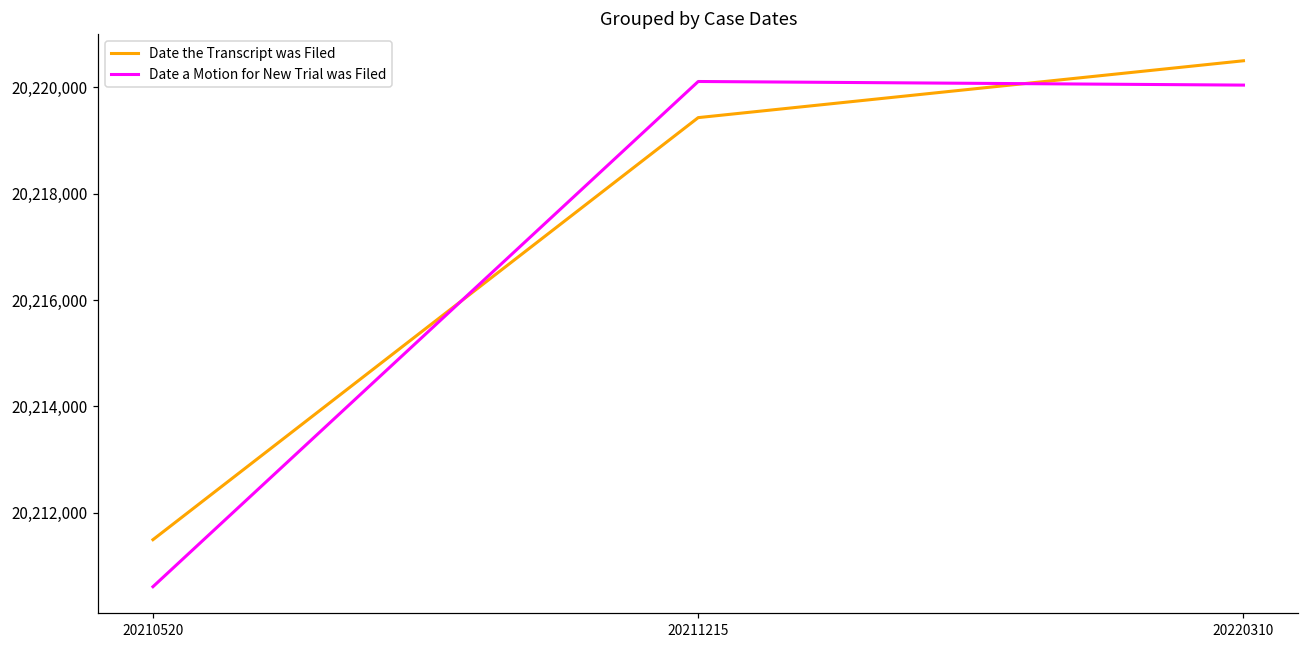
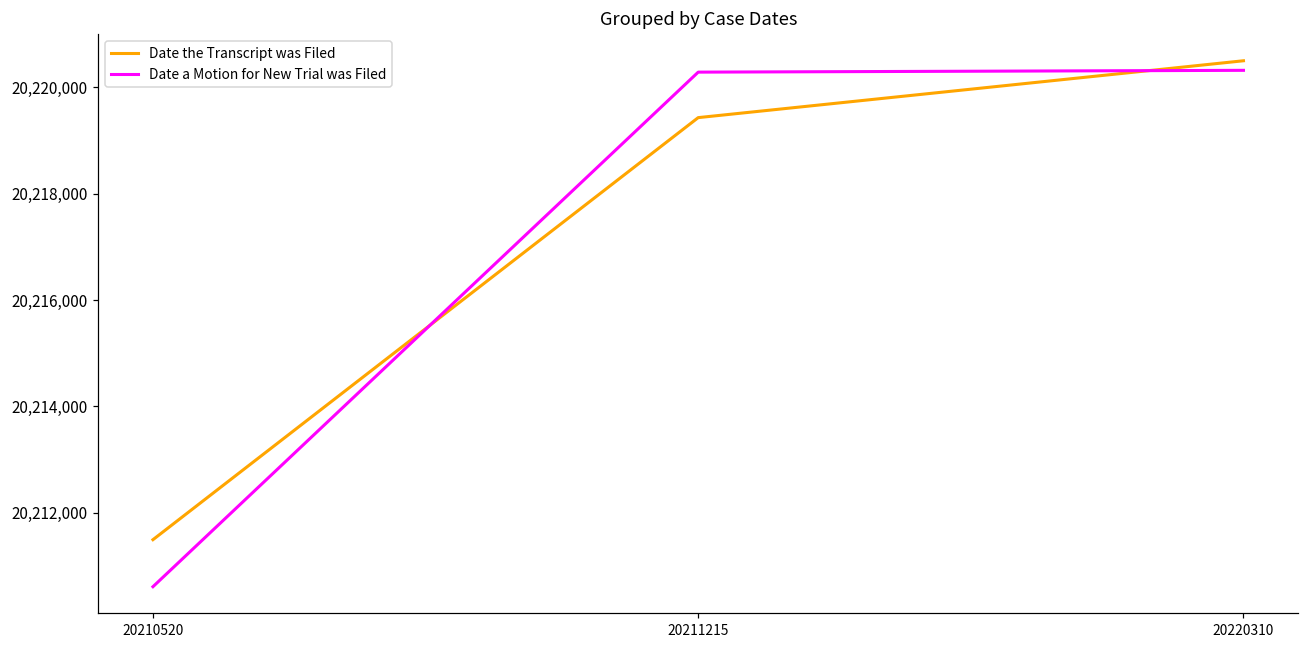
Date a Motion for New Trial was Filed, 20211215: 20,220,100 -> 20,220,300
Date a Motion for New Trial was Filed, 20220310: 20,220,000 -> 20,220,300
